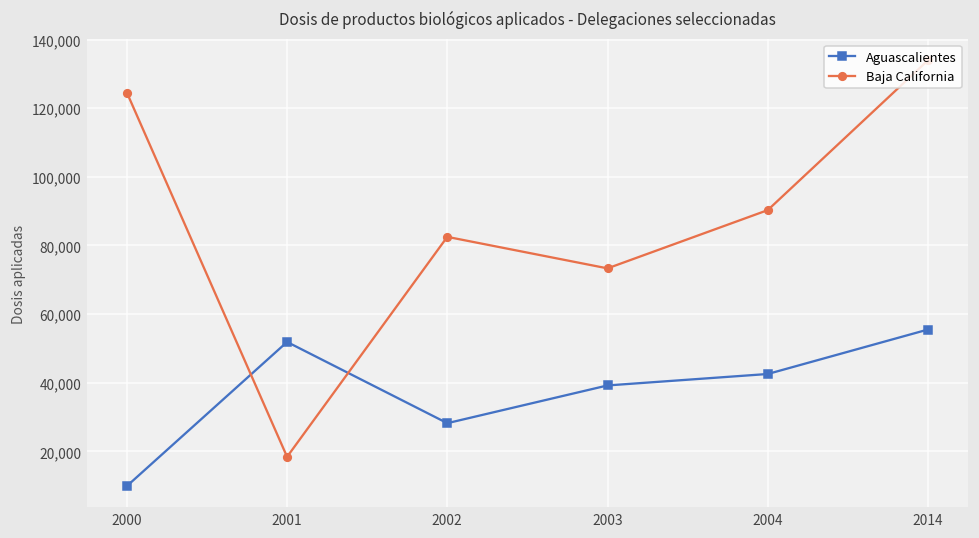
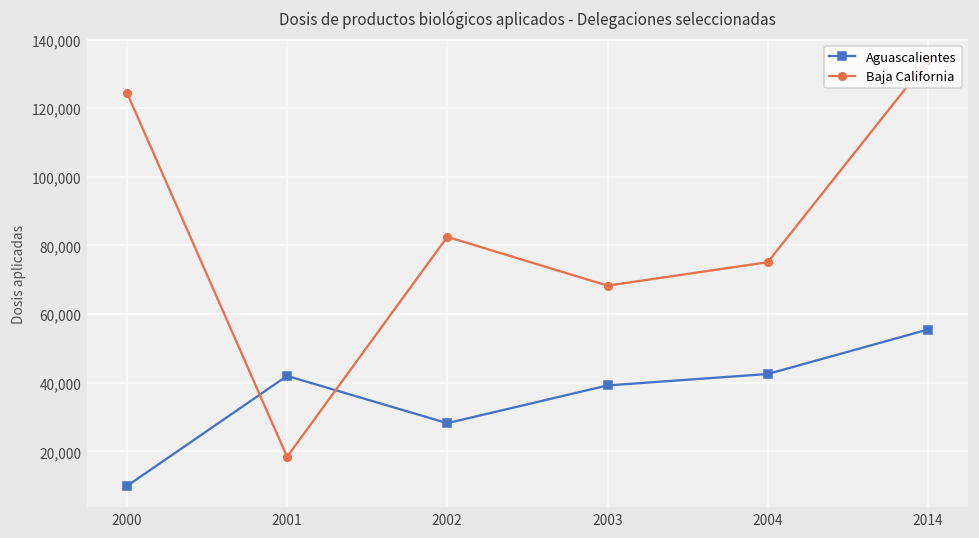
Aguascalientes, 2001: 52,000 -> 42,000
Baja California, 2003: 73,000 -> 68,000
Baja California, 2004: 90,000 -> 75,000
